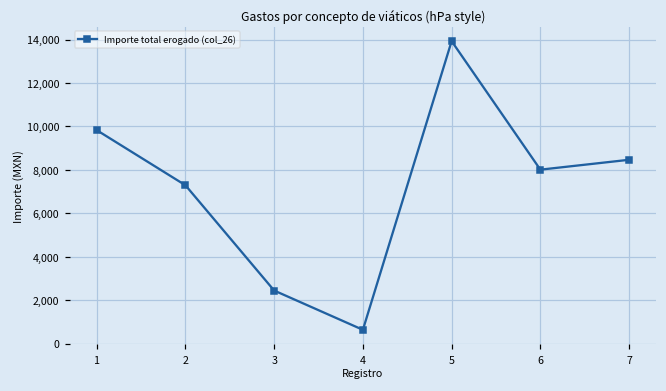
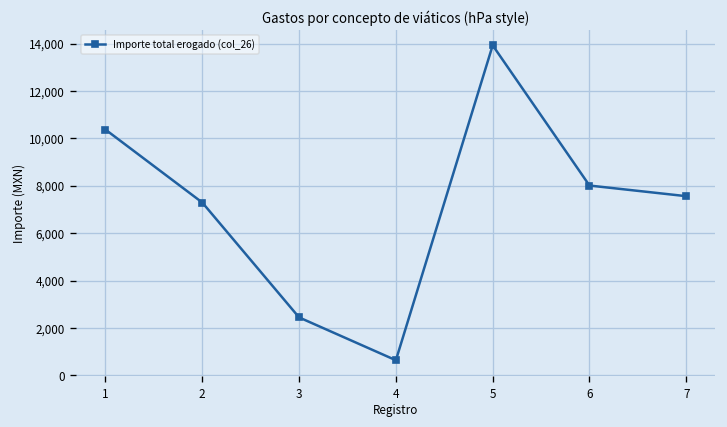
1: 9,800 -> 10,400
7: 8,500 -> 7,600
